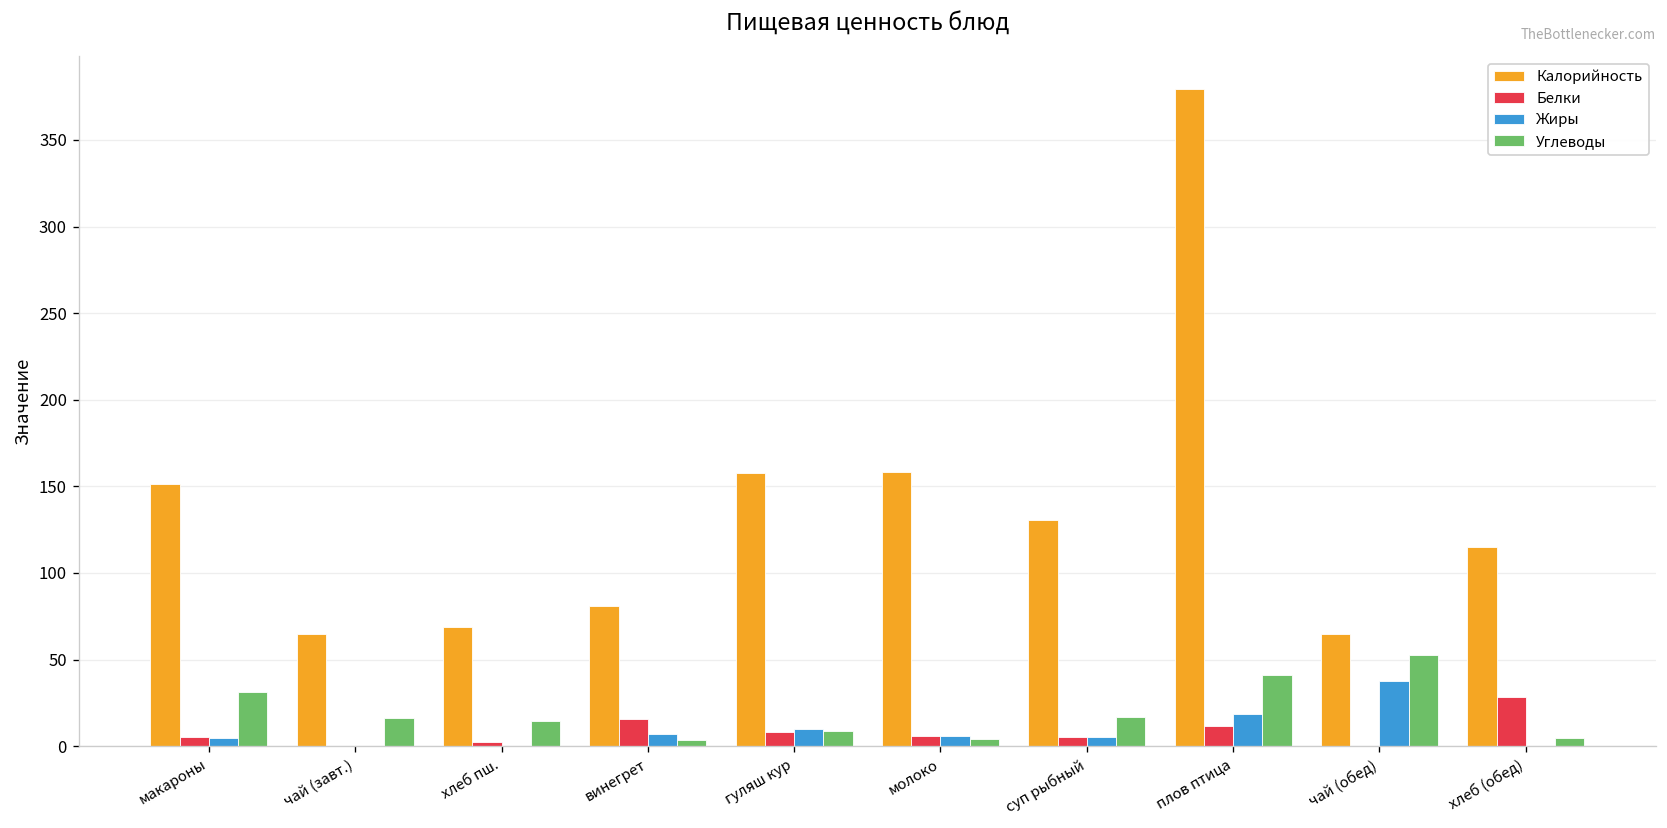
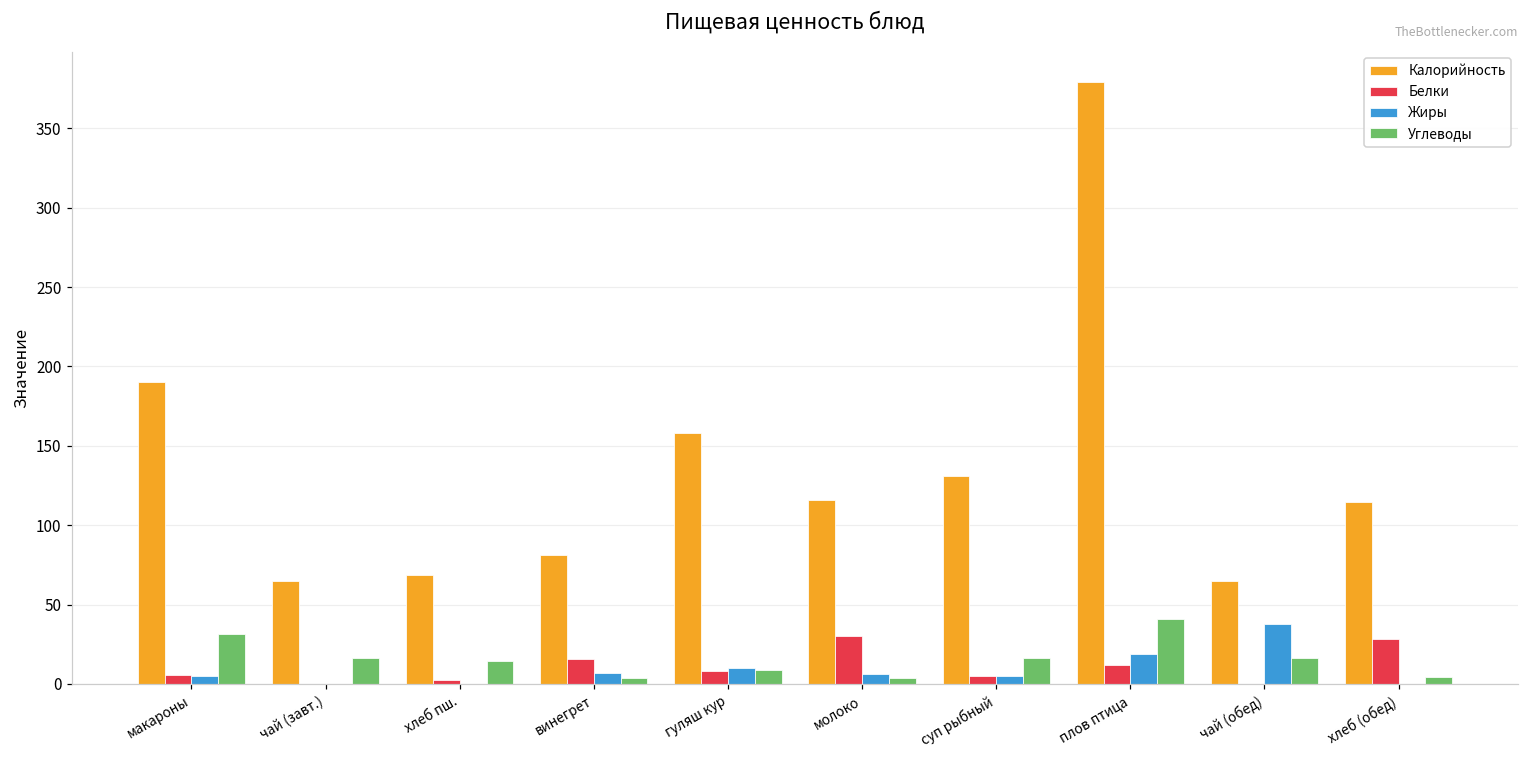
Калорийность, макароны: 151 -> 191
Калорийность, молоко: 158 -> 116
Белки, молоко: 6 -> 30
Углеводы, чай (обед): 53 -> 16
